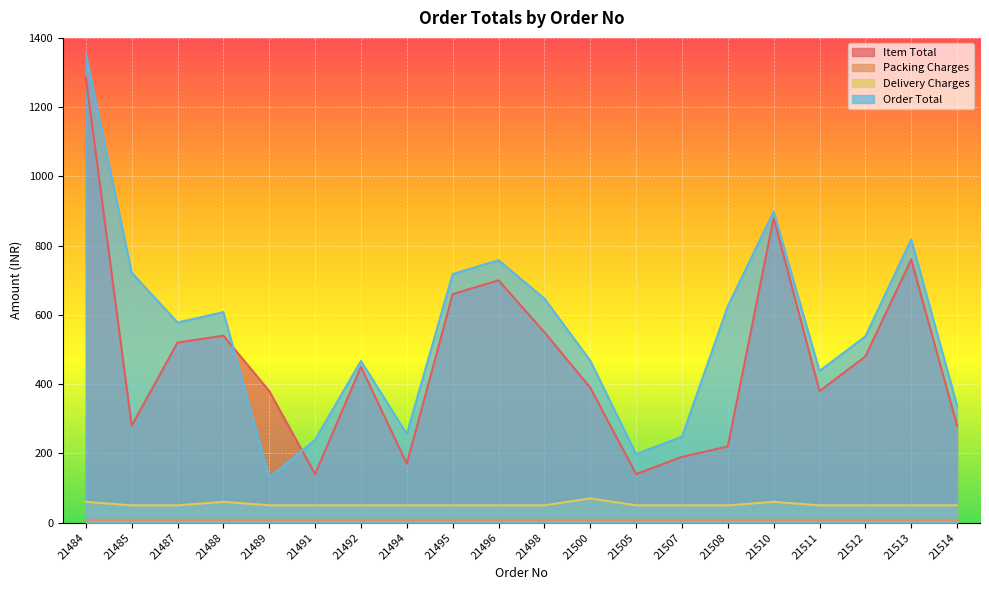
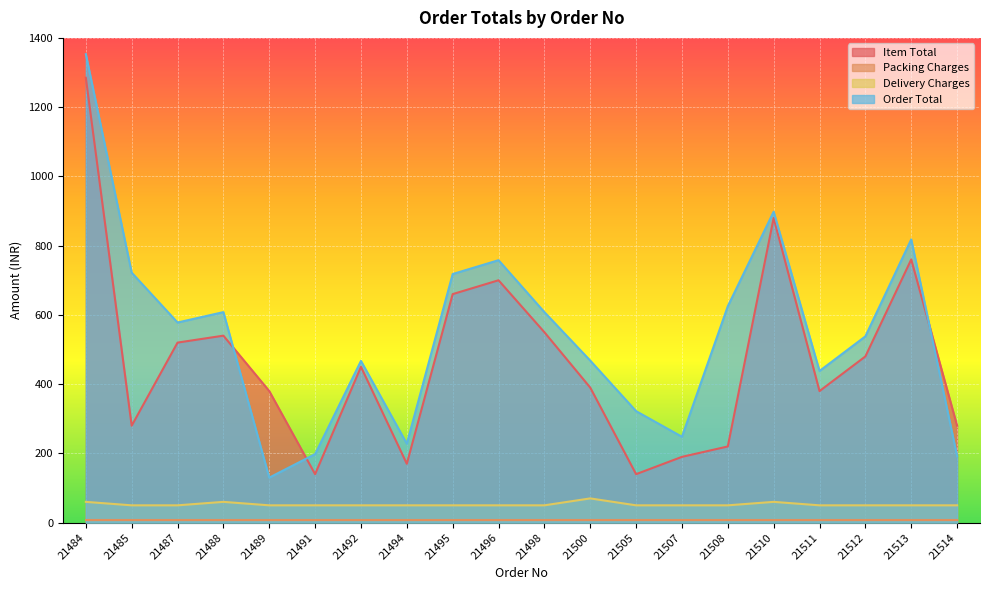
Order Total, 21491: 240 -> 200
Order Total, 21494: 260 -> 230
Order Total, 21498: 650 -> 610
Order Total, 21505: 200 -> 320
Order Total, 21514: 340 -> 190
